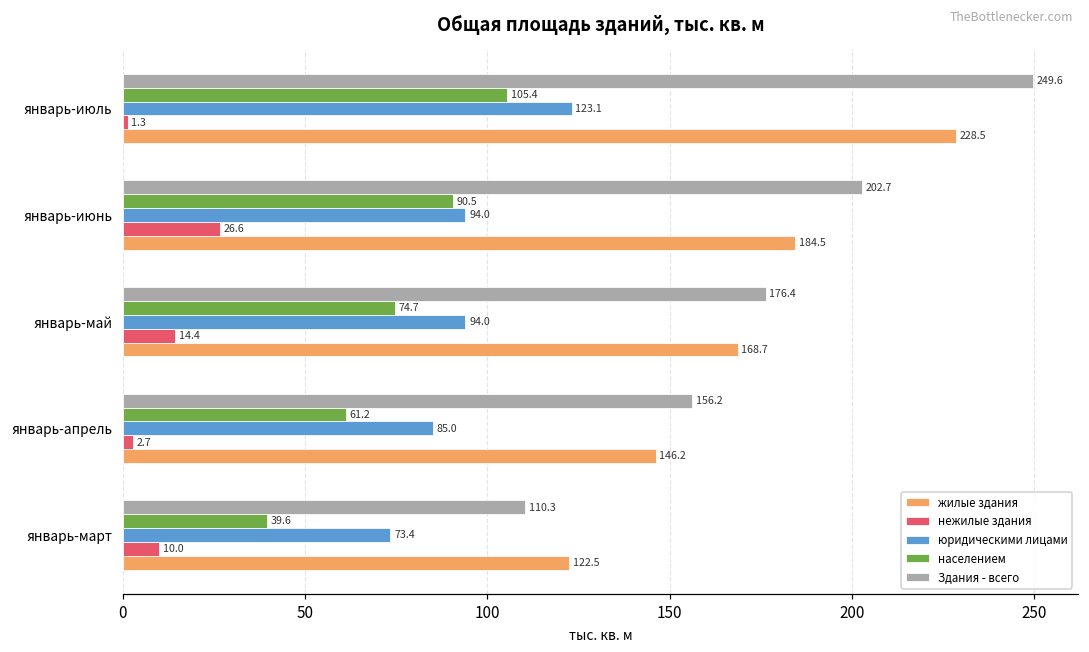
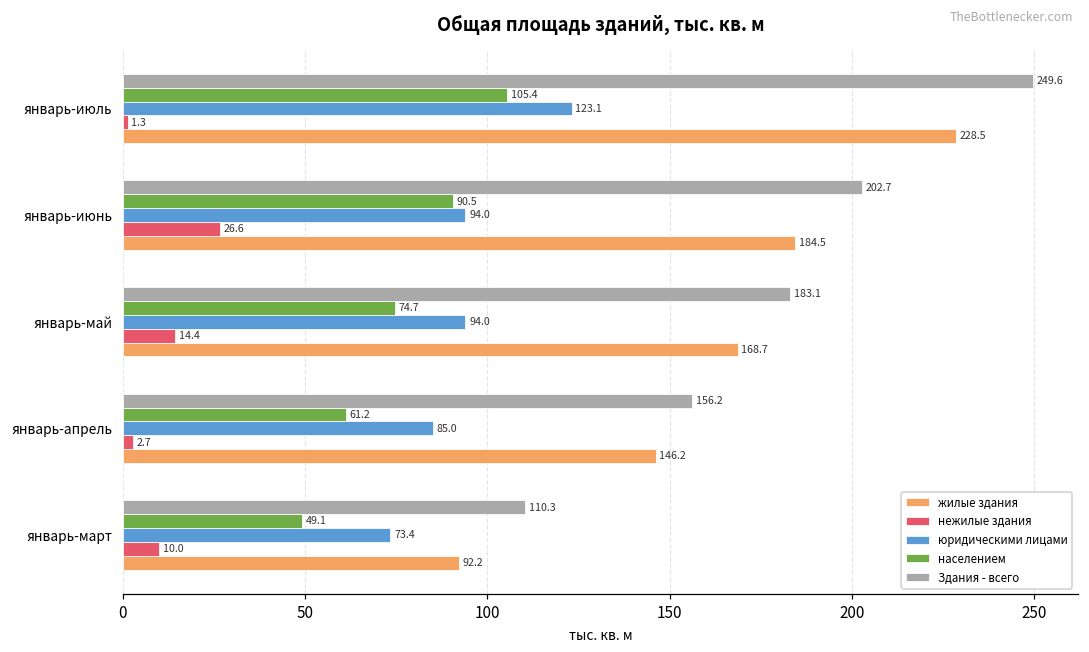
Здания - всего, январь-май: 176.4 -> 183.1
населением, январь-март: 39.6 -> 49.1
жилые здания, январь-март: 122.5 -> 92.2
